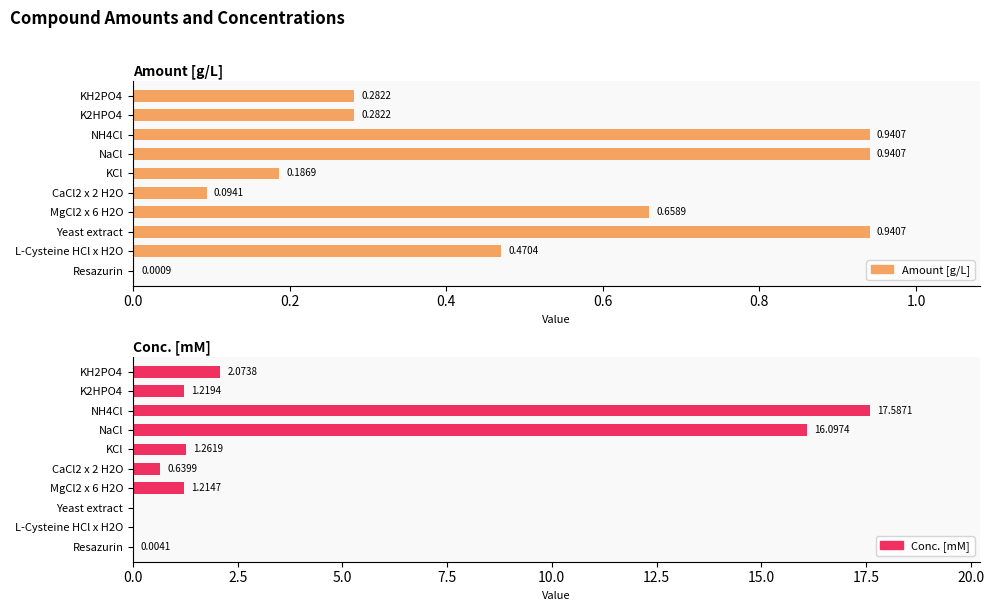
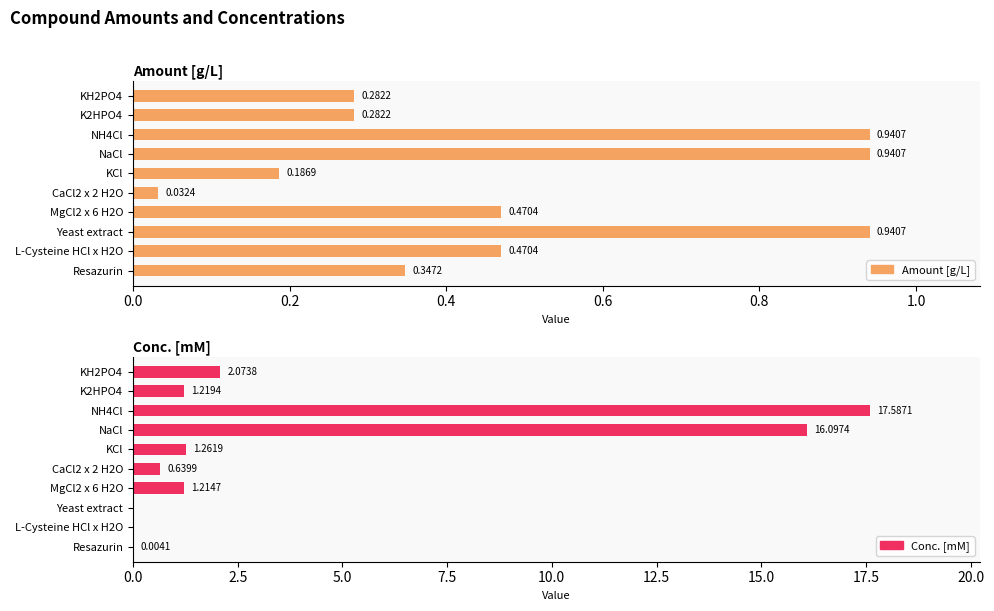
Amount [g/L], CaCl2 x 2 H2O: 0.0941 -> 0.0324
Amount [g/L], MgCl2 x 6 H2O: 0.6589 -> 0.4704
Amount [g/L], Resazurin: 0.0009 -> 0.3472
